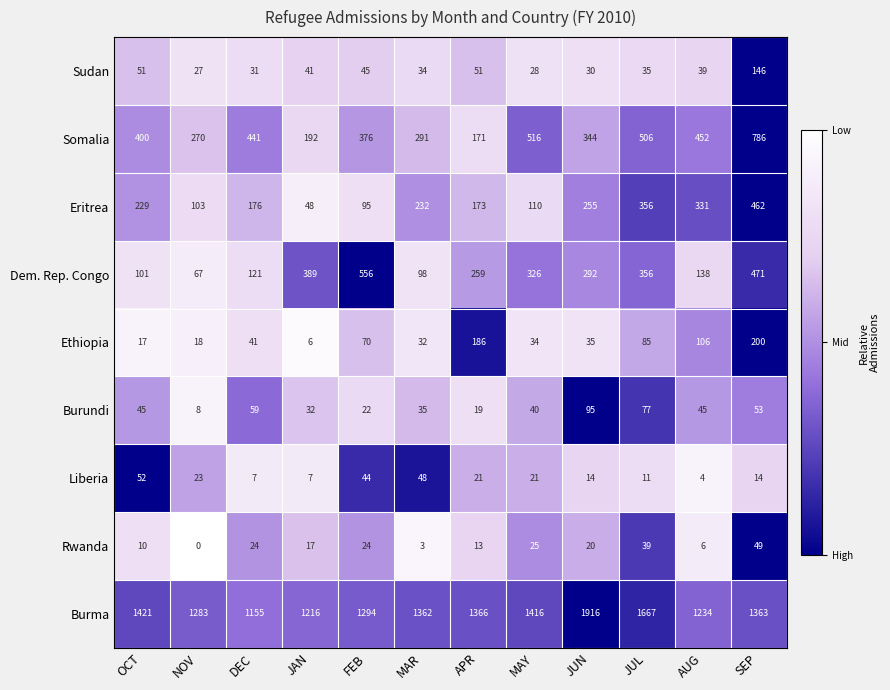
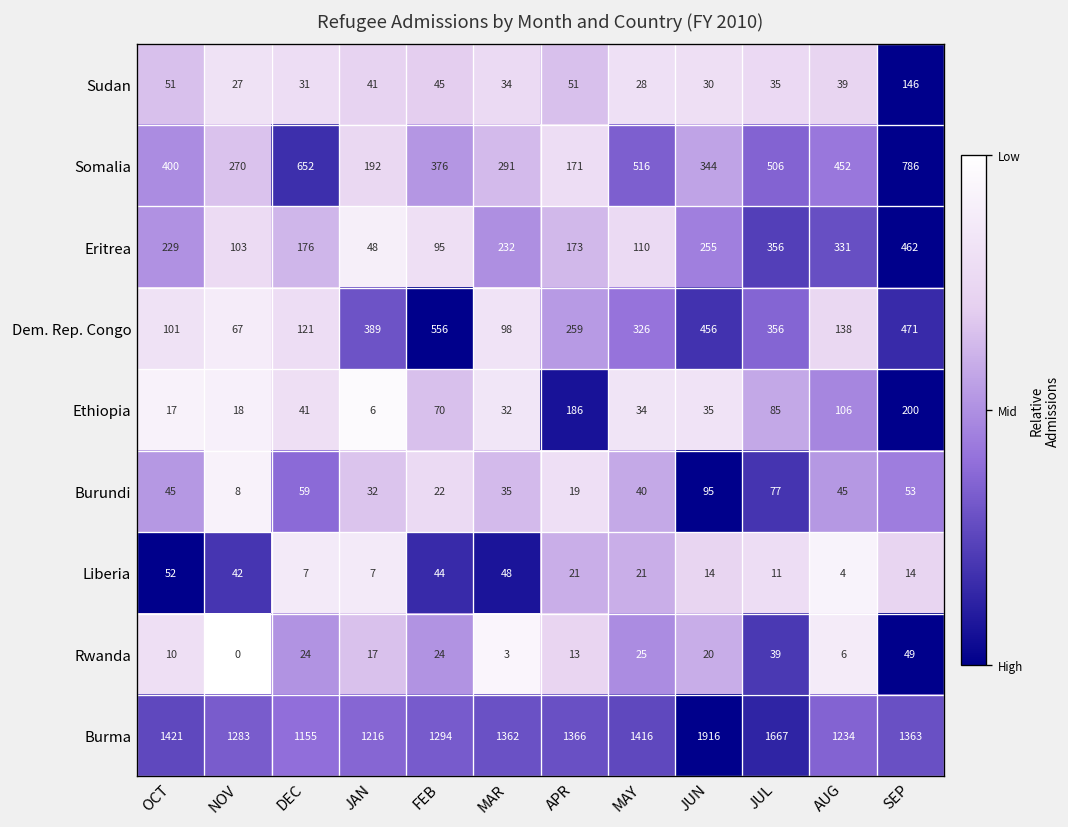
Somalia, DEC: 441 -> 652
Dem. Rep. Congo, JUN: 292 -> 456
Liberia, NOV: 23 -> 42
